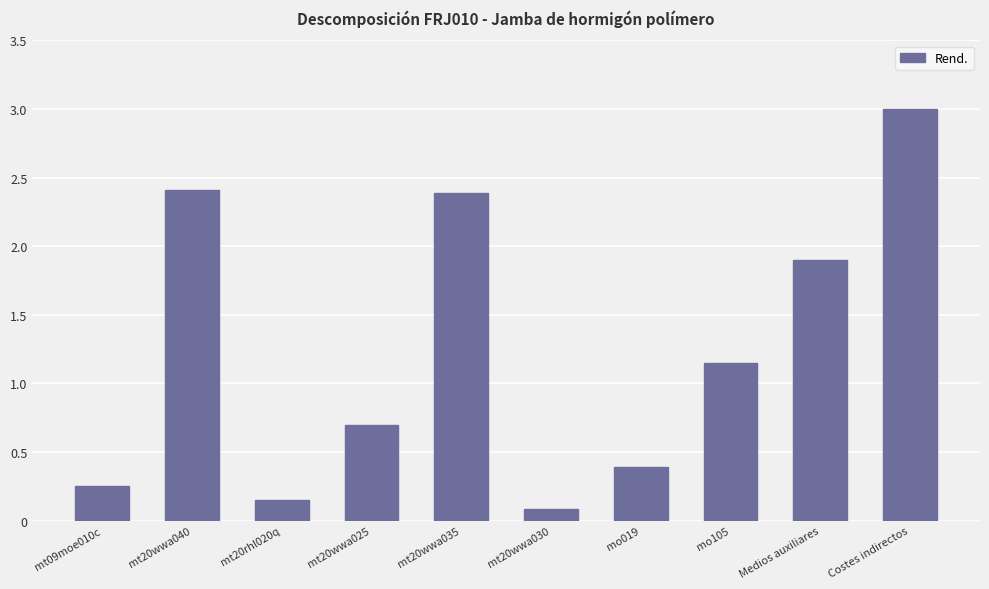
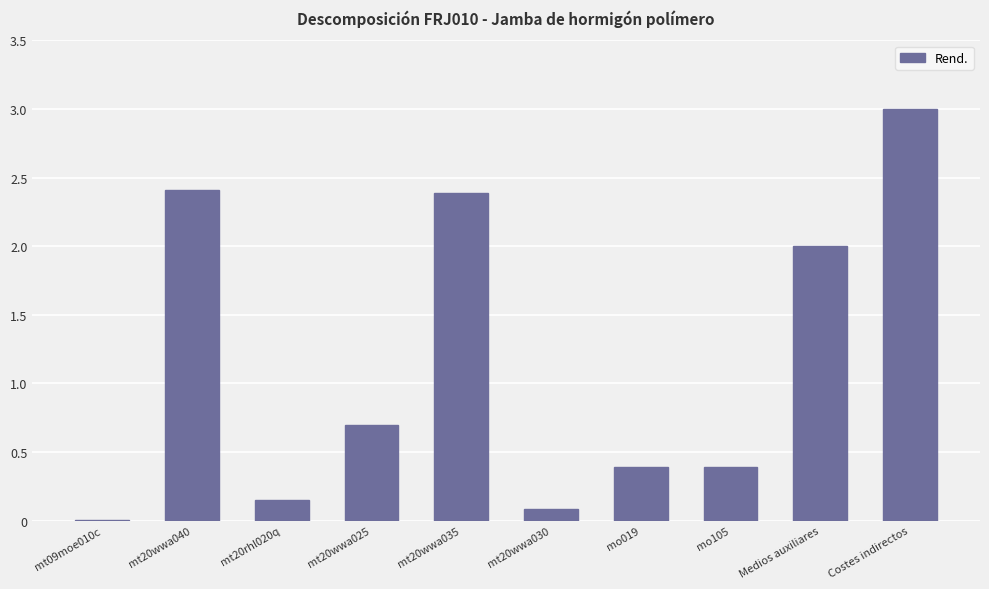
mt09moe010c: 0.25 -> 0.00
mo105: 1.15 -> 0.39
Medios auxiliares: 1.9 -> 2.0
